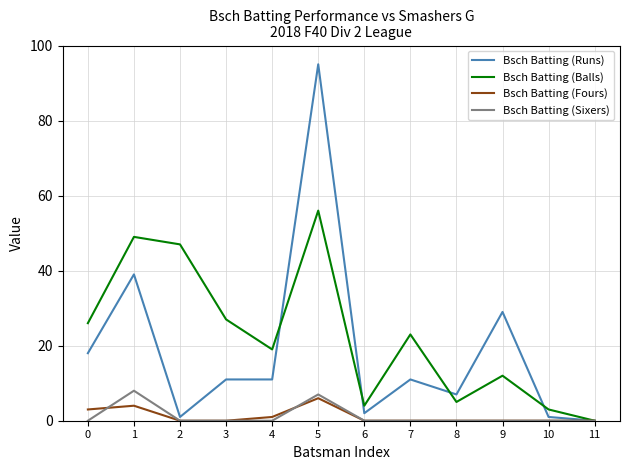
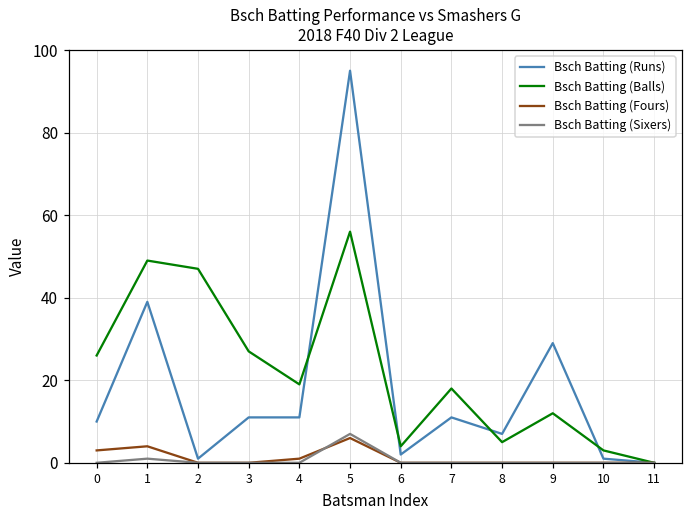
Bsch Batting (Runs), 0: 18 -> 10
Bsch Batting (Sixers), 1: 8 -> 1
Bsch Batting (Balls), 7: 23 -> 18
